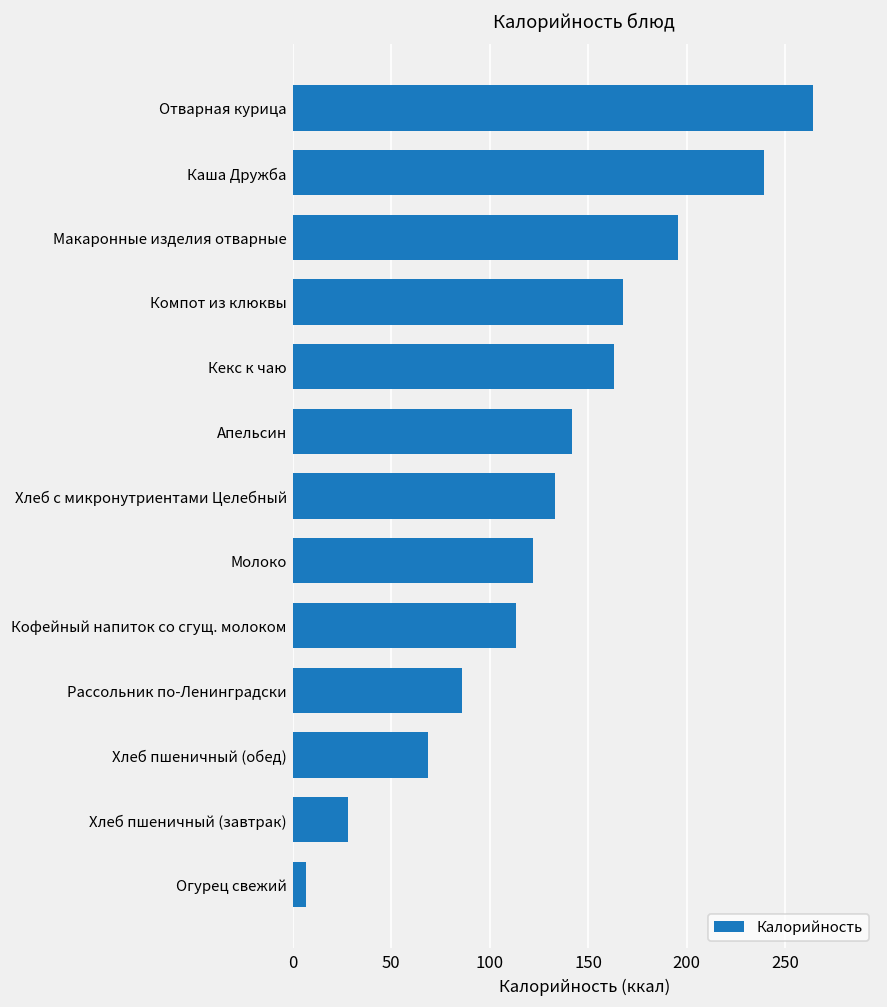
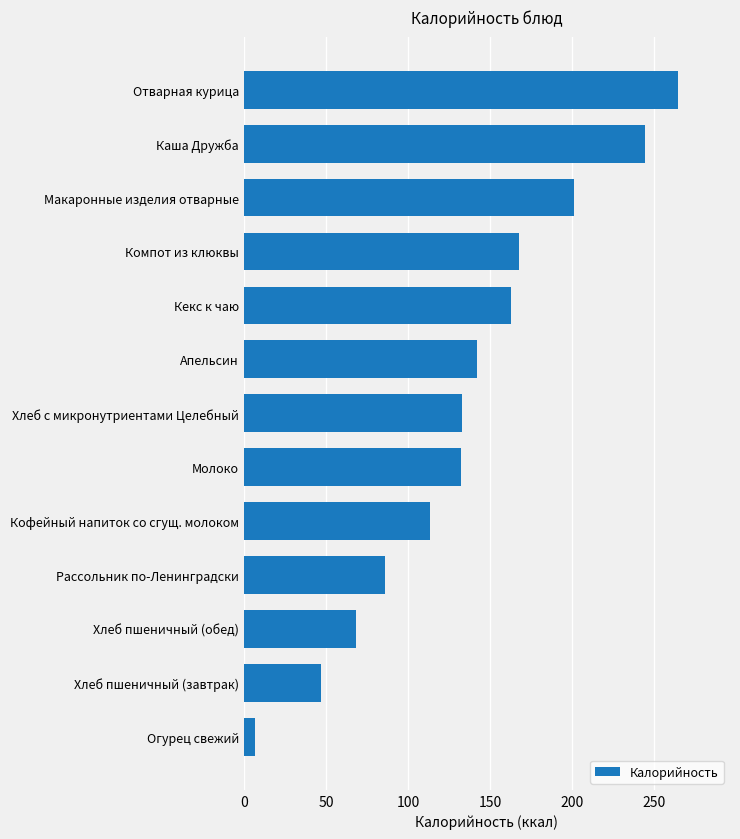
Каша Дружба: 239 -> 244
Макаронные изделия отварные: 196 -> 201
Молоко: 122 -> 133
Хлеб пшеничный (завтрак): 28 -> 47
